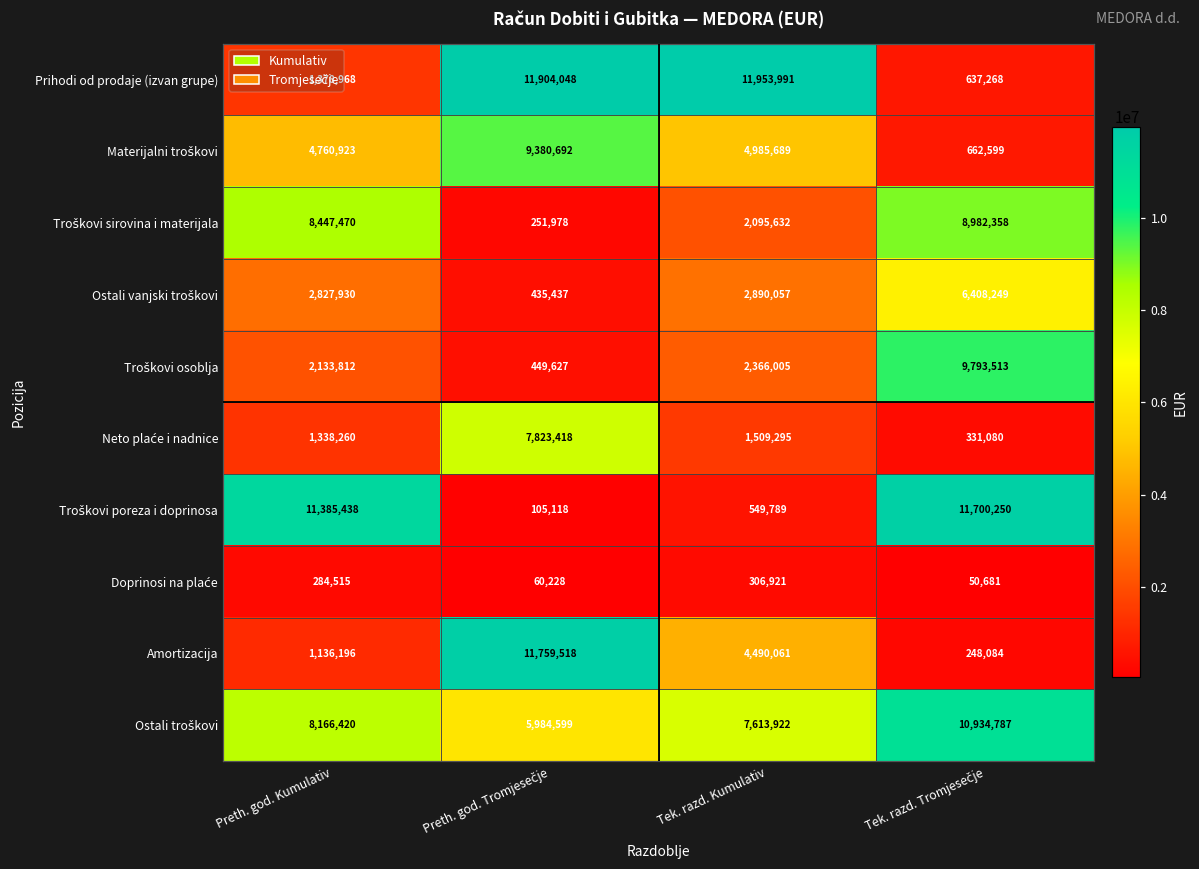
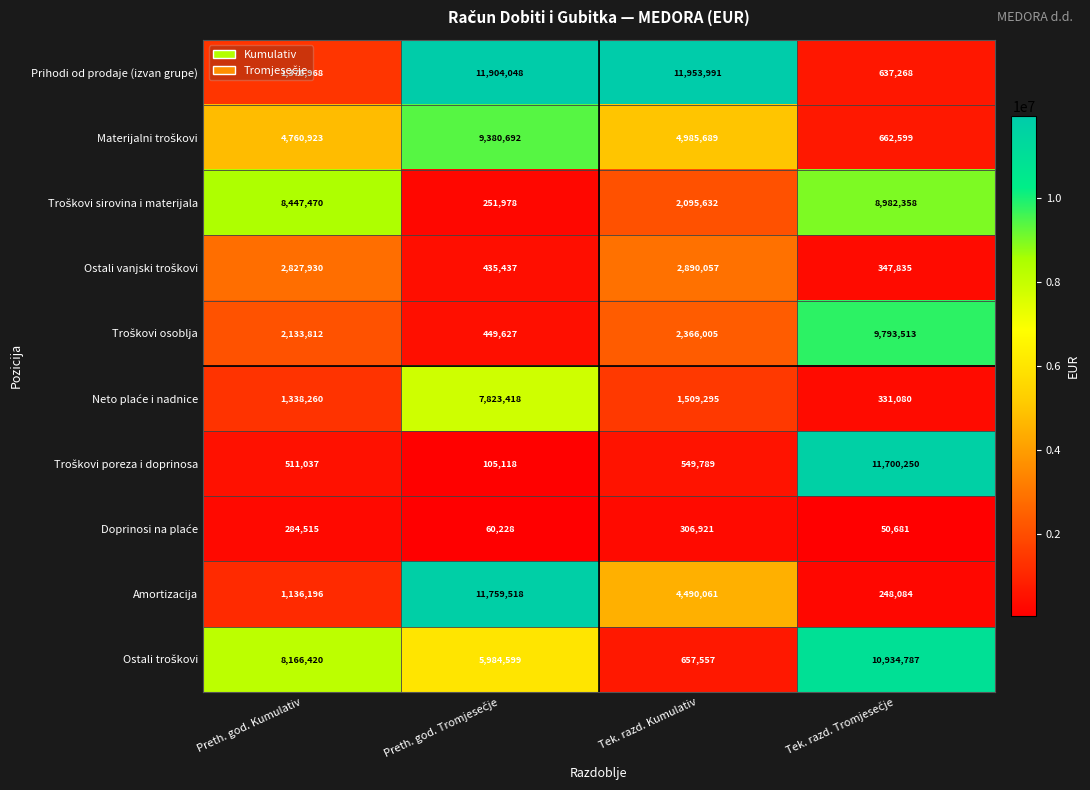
Ostali vanjski troškovi, Tek. razd. Tromjesečje: 6,408,249 -> 347,835
Troškovi poreza i doprinosa, Preth. god. Kumulativ: 11,385,438 -> 511,037
Ostali troškovi, Tek. razd. Kumulativ: 7,613,922 -> 657,557
